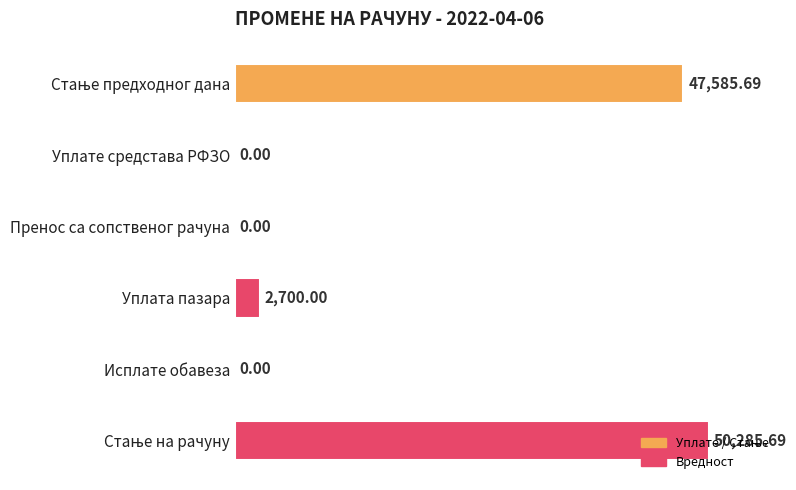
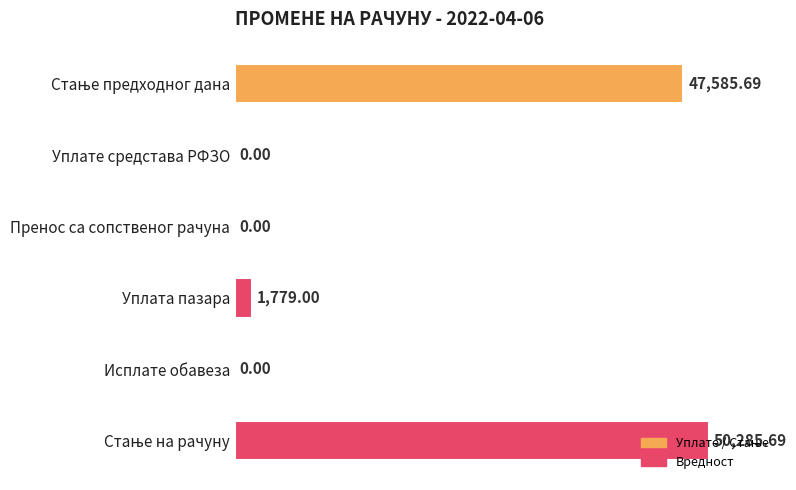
Уплата пазара: 2,700.00 -> 1,779.00
